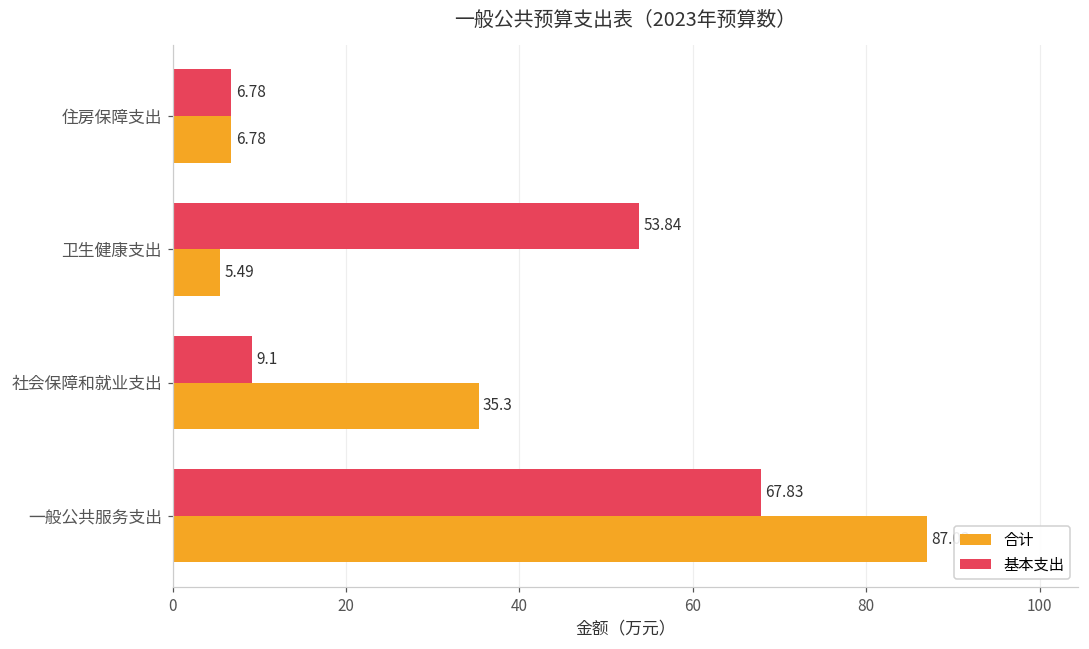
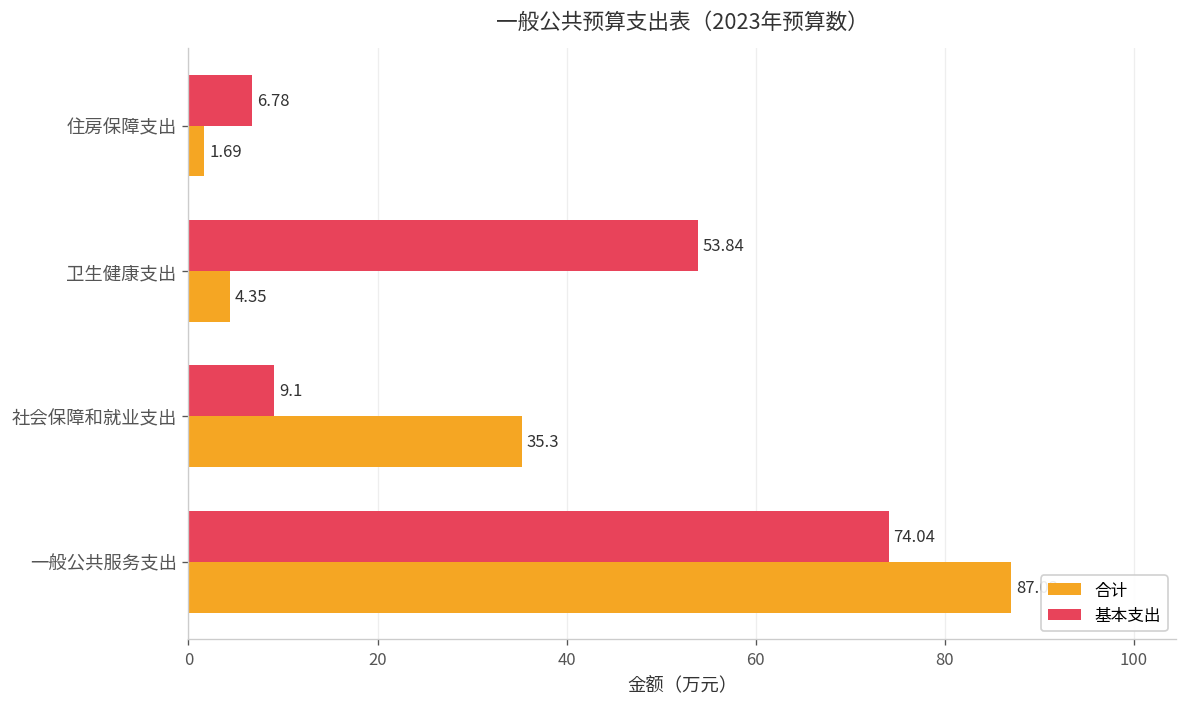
合计, 住房保障支出: 6.78 -> 1.69
合计, 卫生健康支出: 5.49 -> 4.35
基本支出, 一般公共服务支出: 67.83 -> 74.04
